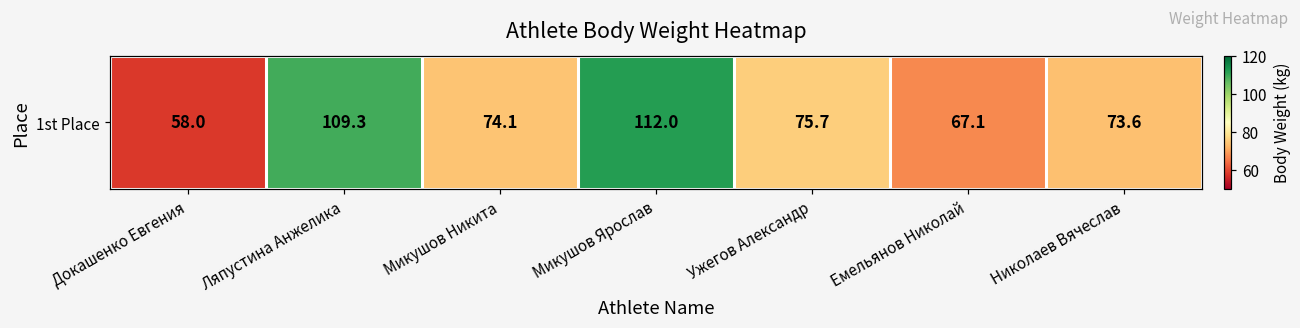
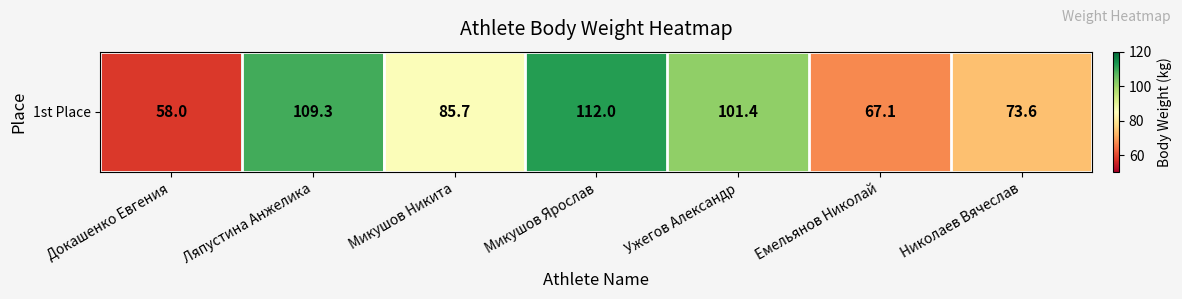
1st Place, Микушов Никита: 74.1 -> 85.7
1st Place, Ужегов Александр: 75.7 -> 101.4
